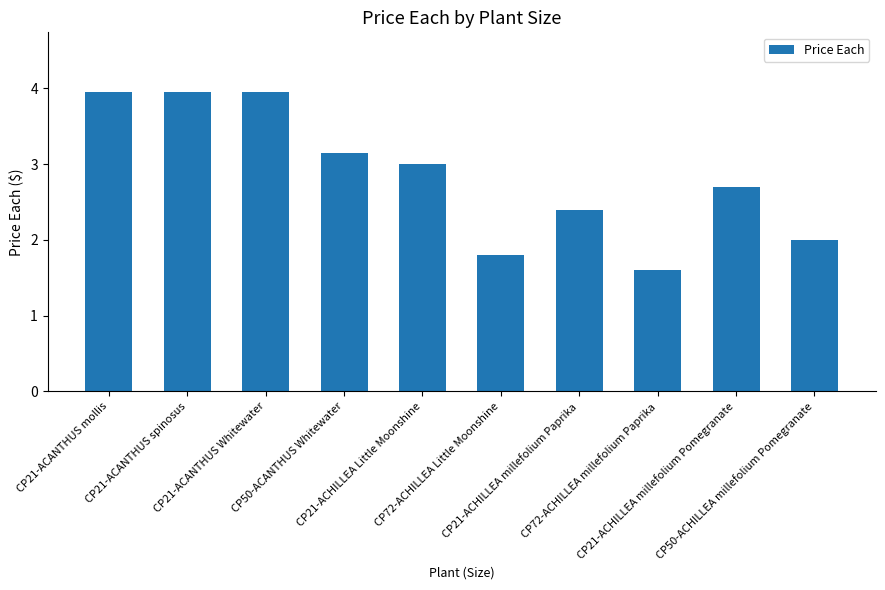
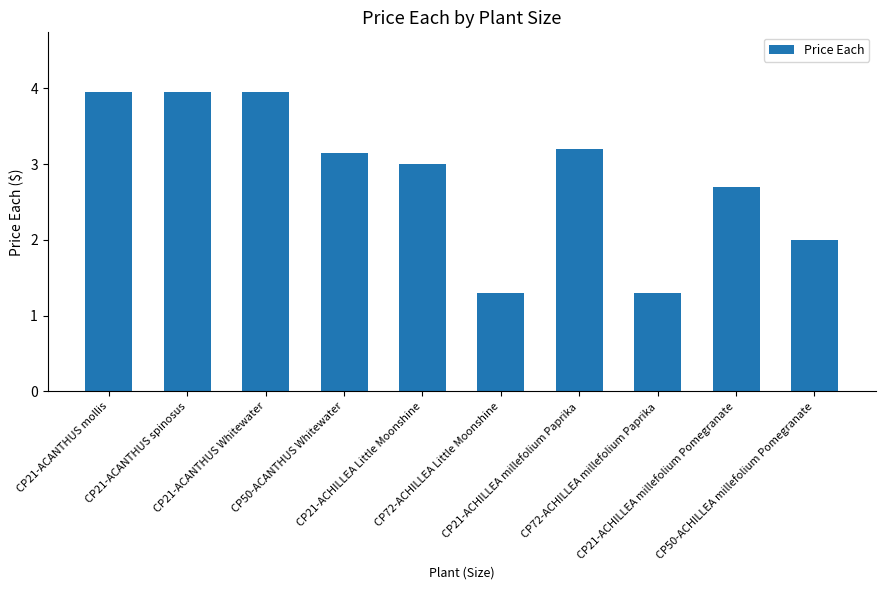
CP72-ACHILLEA Little Moonshine: 1.8 -> 1.3
CP21-ACHILLEA millefolium Paprika: 2.4 -> 3.2
CP72-ACHILLEA millefolium Paprika: 1.6 -> 1.3
